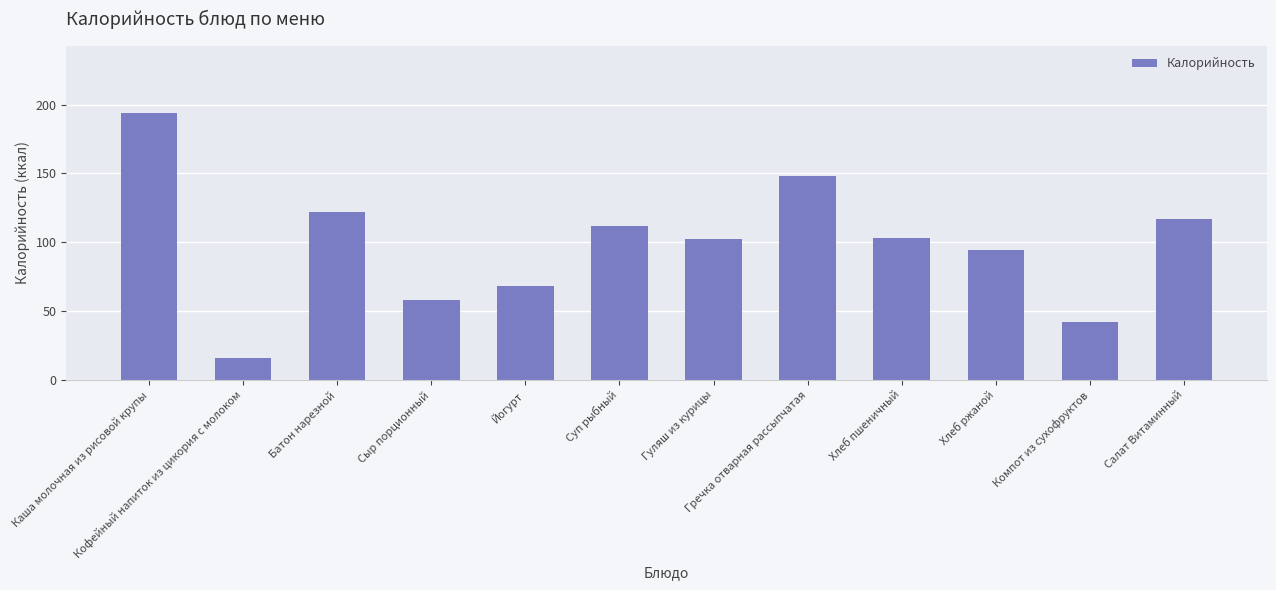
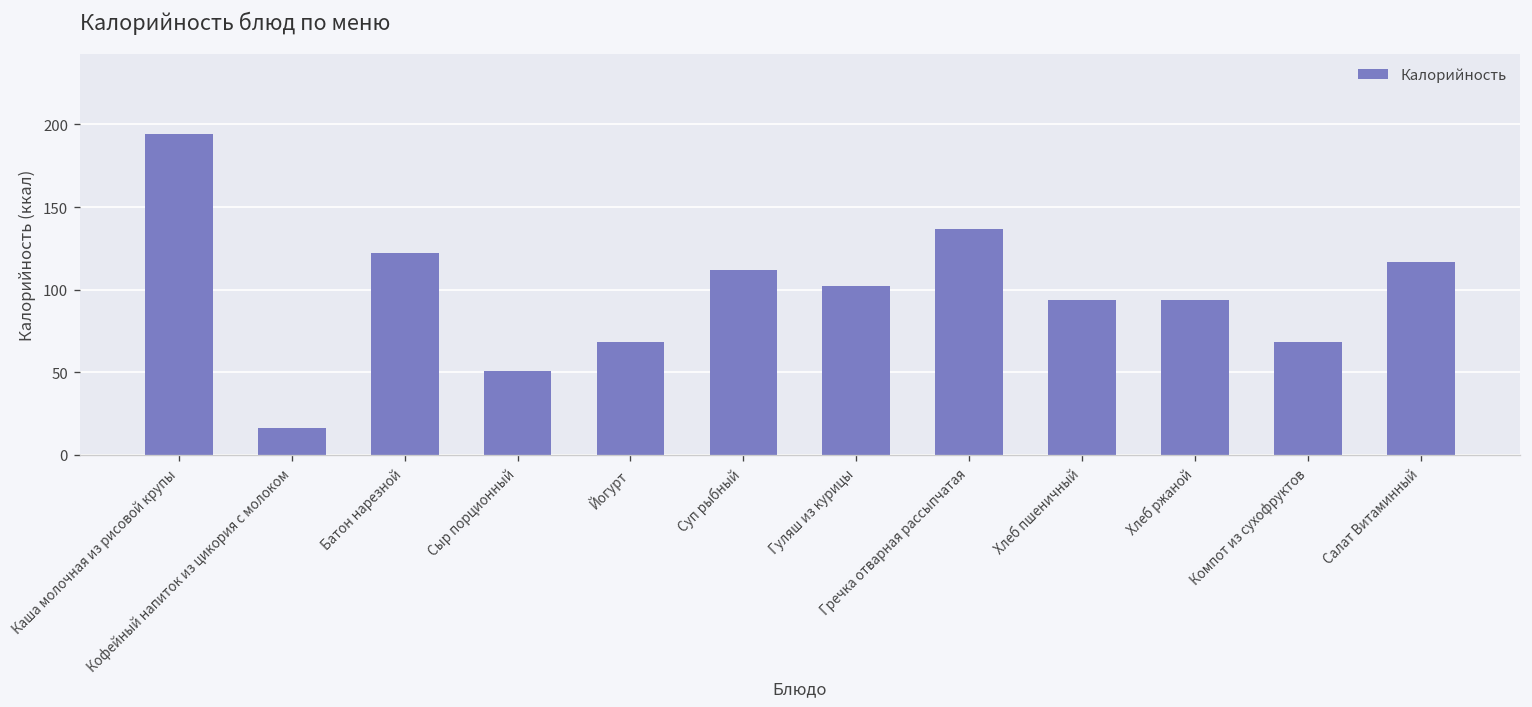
Сыр порционный: 58 -> 51
Гречка отварная рассыпчатая: 148 -> 137
Хлеб пшеничный: 103 -> 94
Компот из сухофруктов: 42 -> 68
